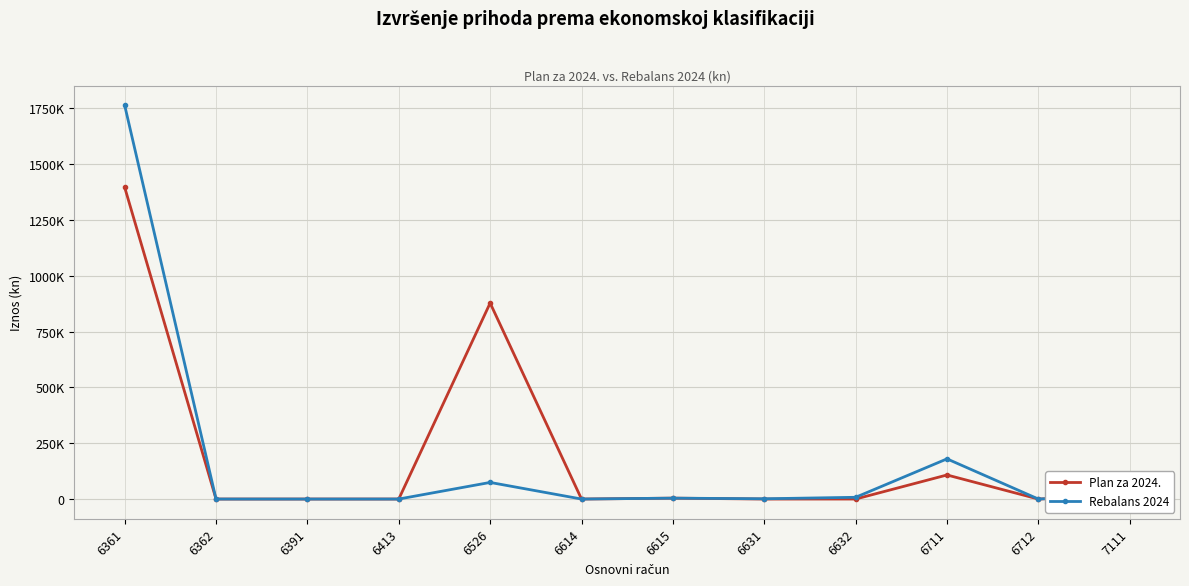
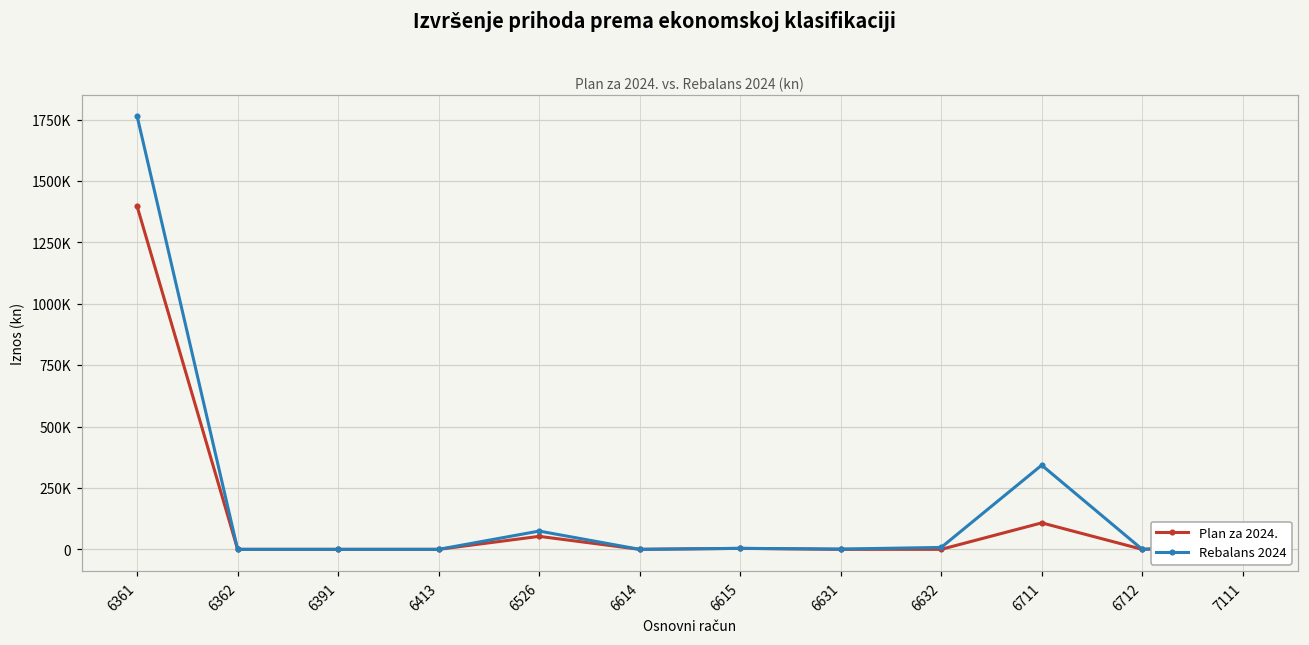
Plan za 2024., 6526: 880000 -> 50000
Rebalans 2024, 6711: 180000 -> 340000
